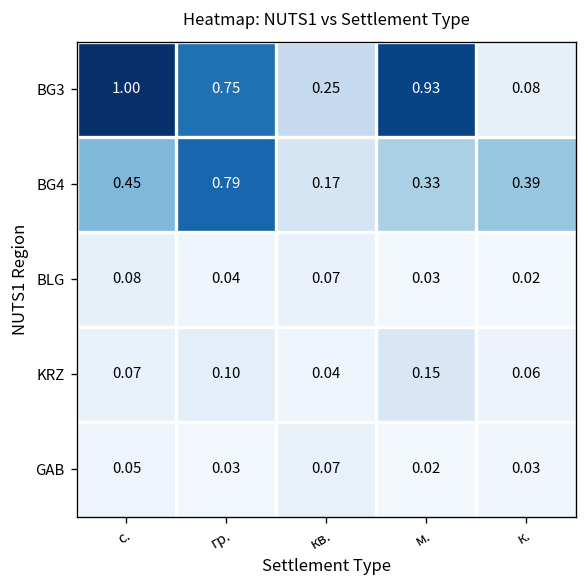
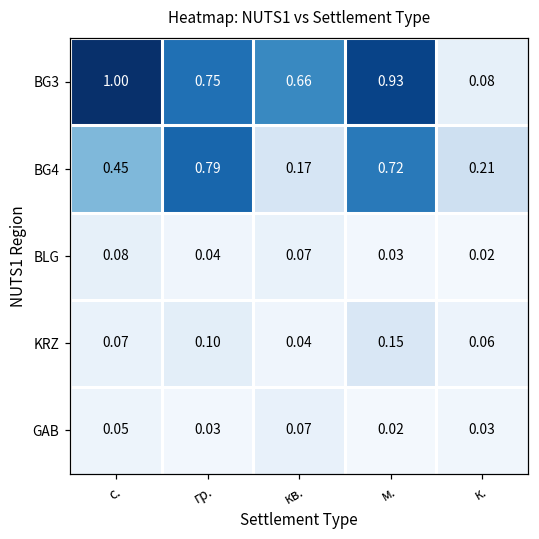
BG3, кв.: 0.25 -> 0.66
BG4, м.: 0.33 -> 0.72
BG4, к.: 0.39 -> 0.21
